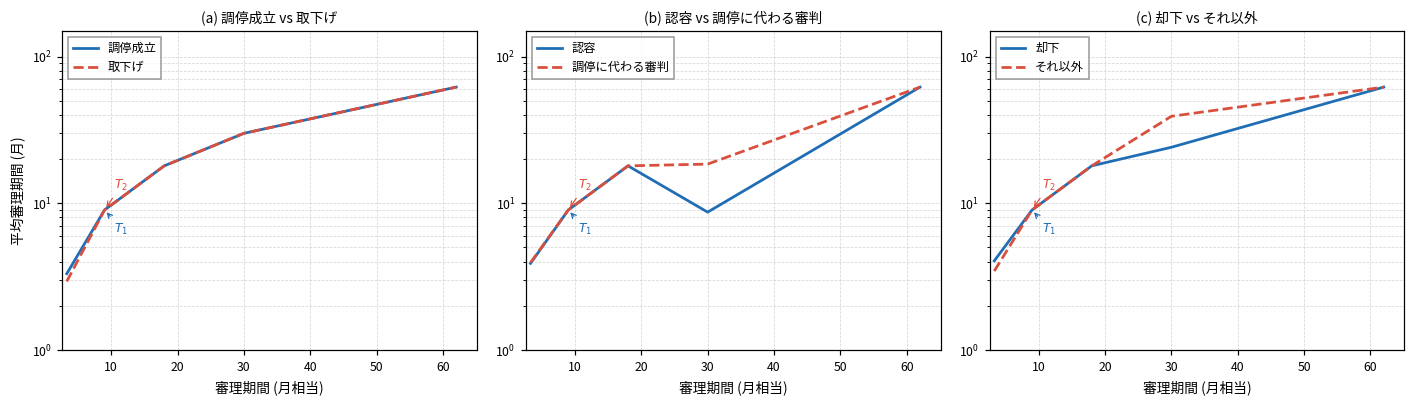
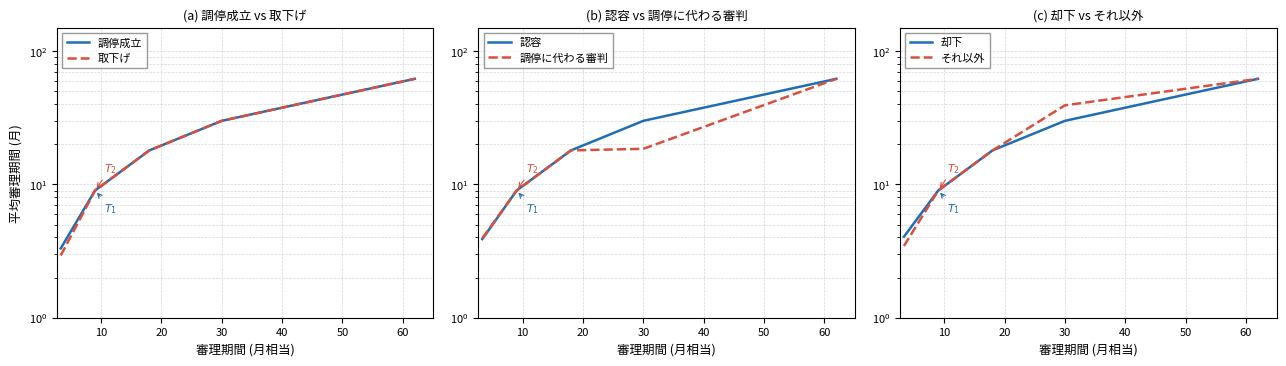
(b) 認容 vs 調停に代わる審判, 認容, 30: 9 -> 30
(c) 却下 vs それ以外, 却下, 30: 24 -> 30
